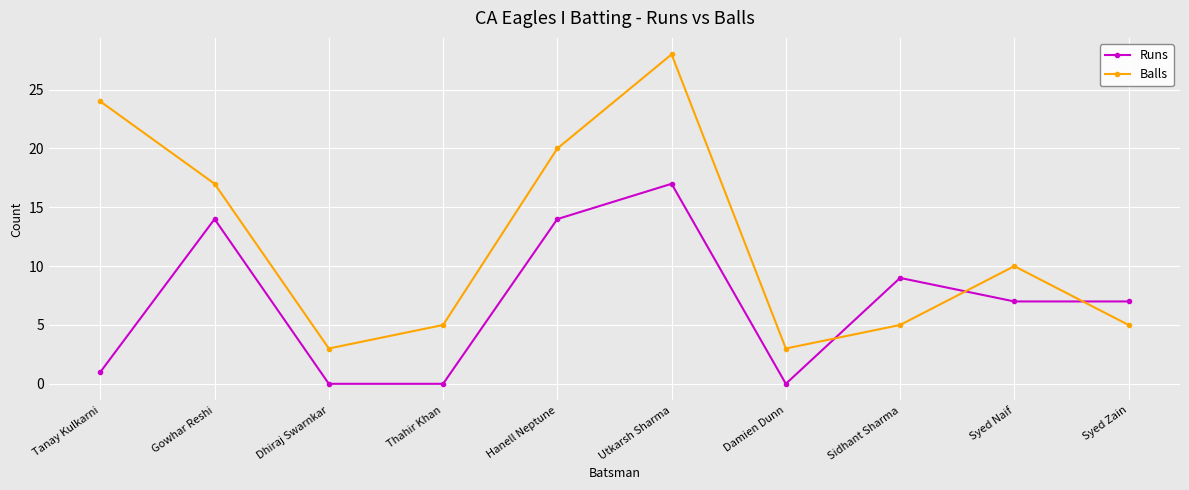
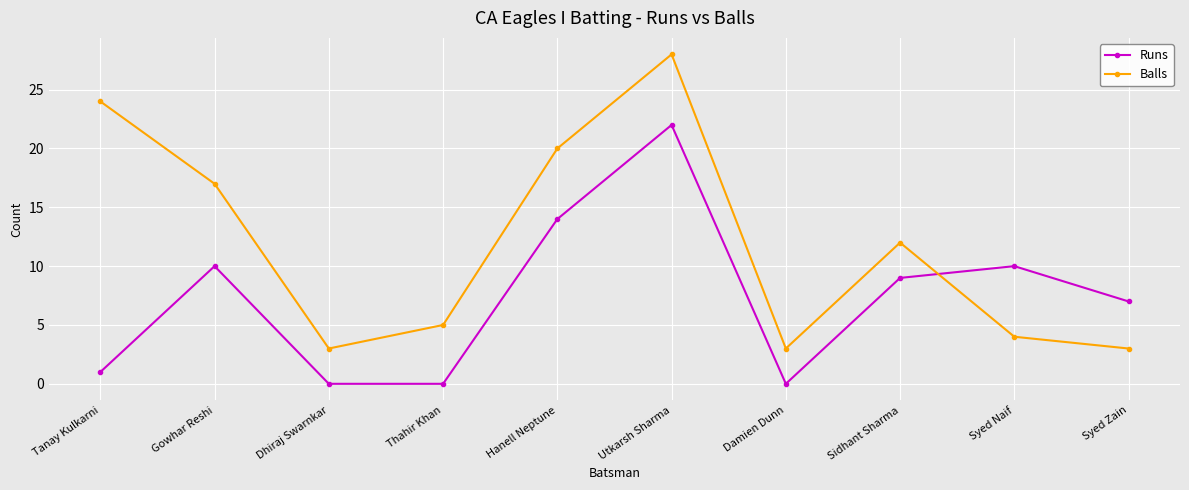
Runs, Gowhar Reshi: 14 -> 10
Runs, Utkarsh Sharma: 17 -> 22
Balls, Sidhant Sharma: 5 -> 12
Runs, Syed Naif: 7 -> 10
Balls, Syed Naif: 10 -> 4
Balls, Syed Zain: 5 -> 3
